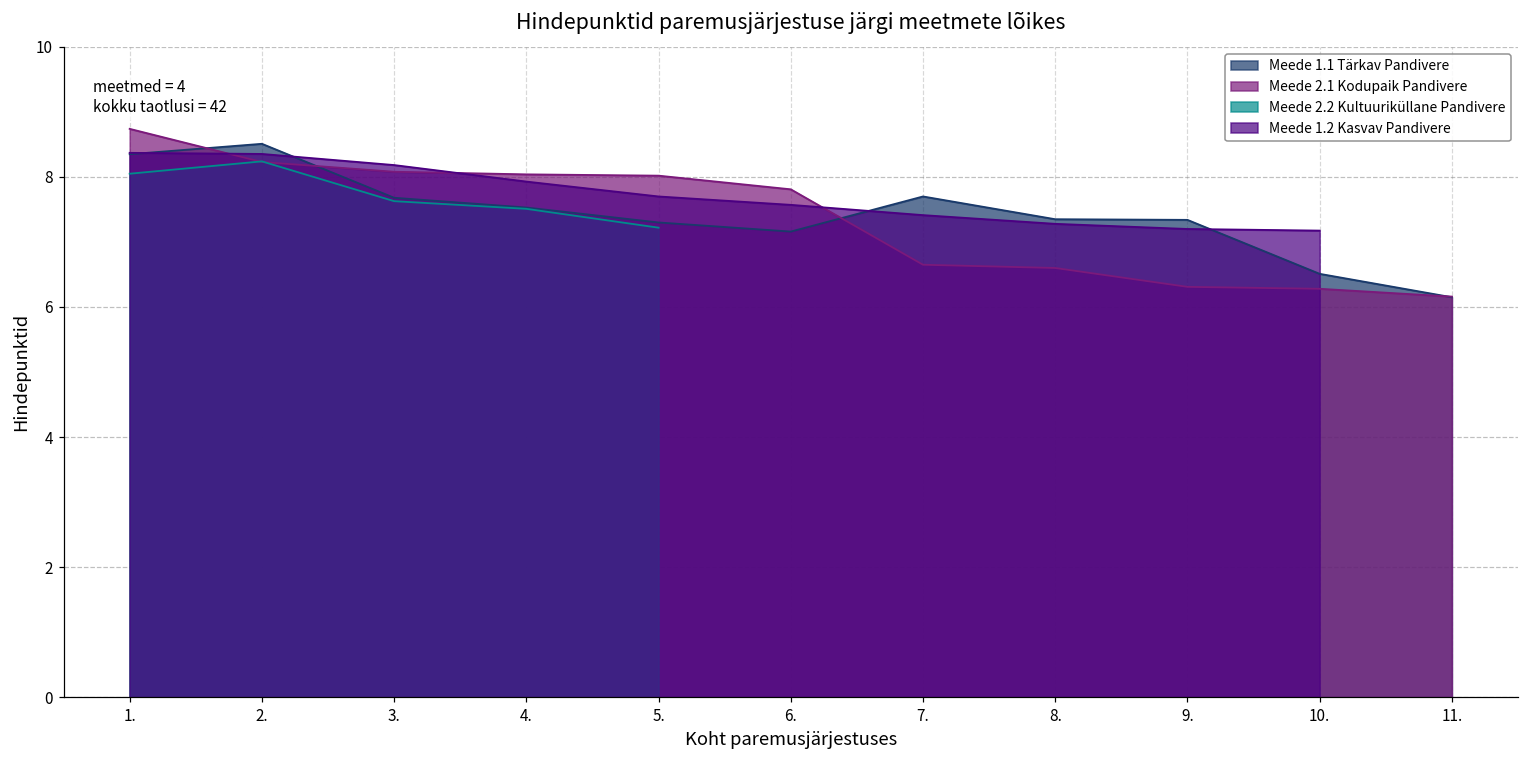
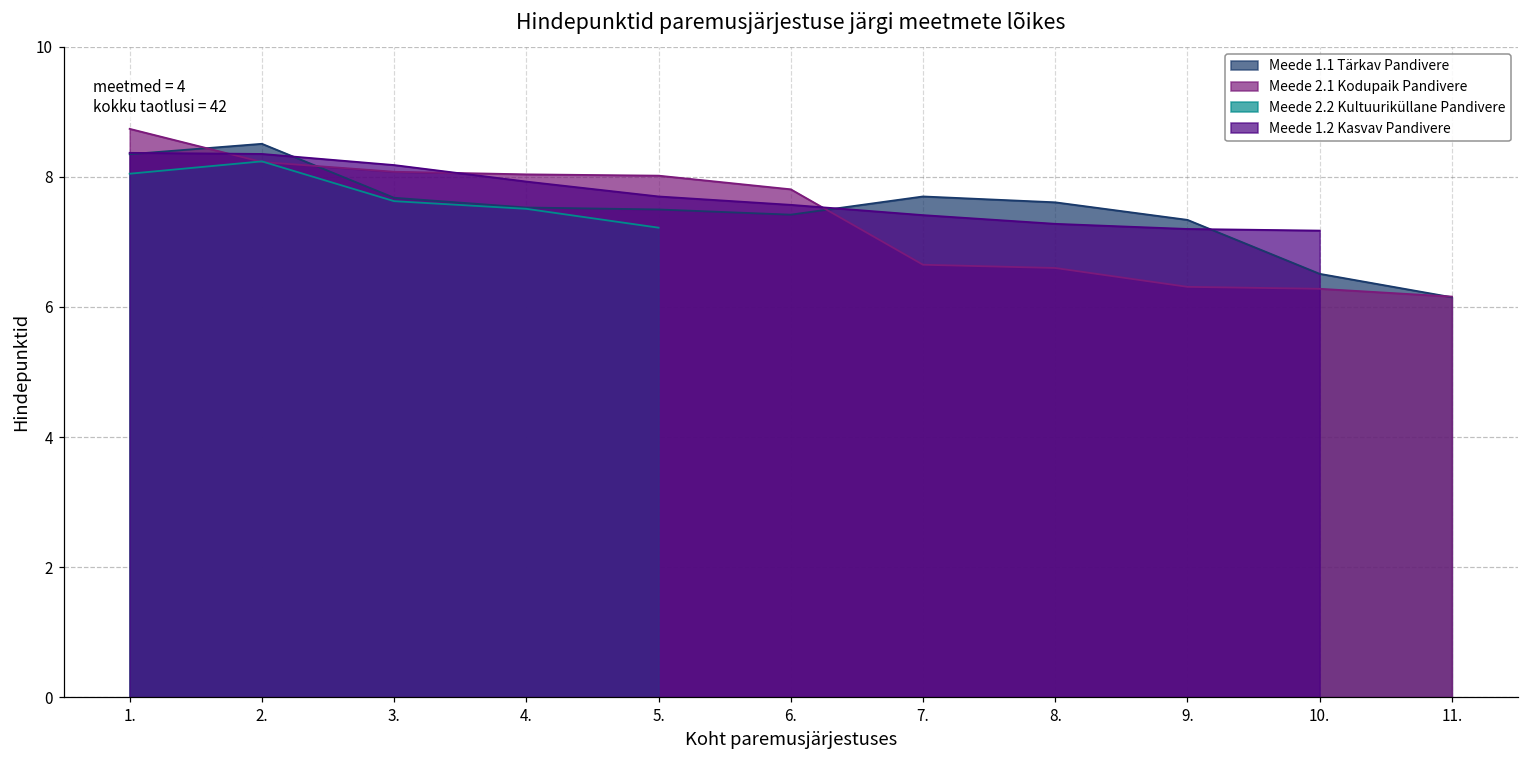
Meede 1.1 Tärkav Pandivere, 5.: 7.3 -> 7.5
Meede 1.1 Tärkav Pandivere, 6.: 7.2 -> 7.4
Meede 1.1 Tärkav Pandivere, 8.: 7.4 -> 7.6
